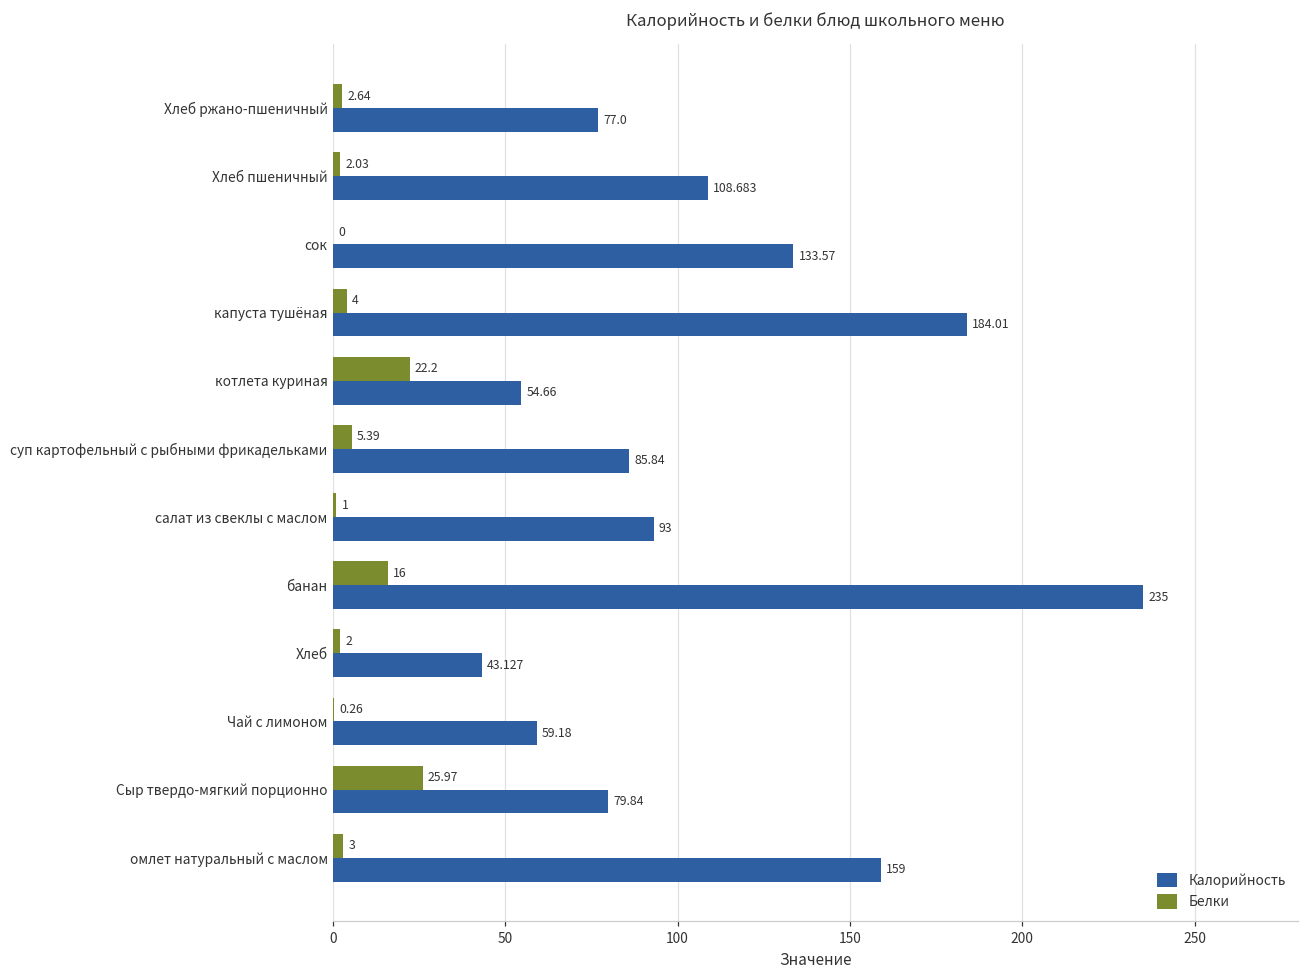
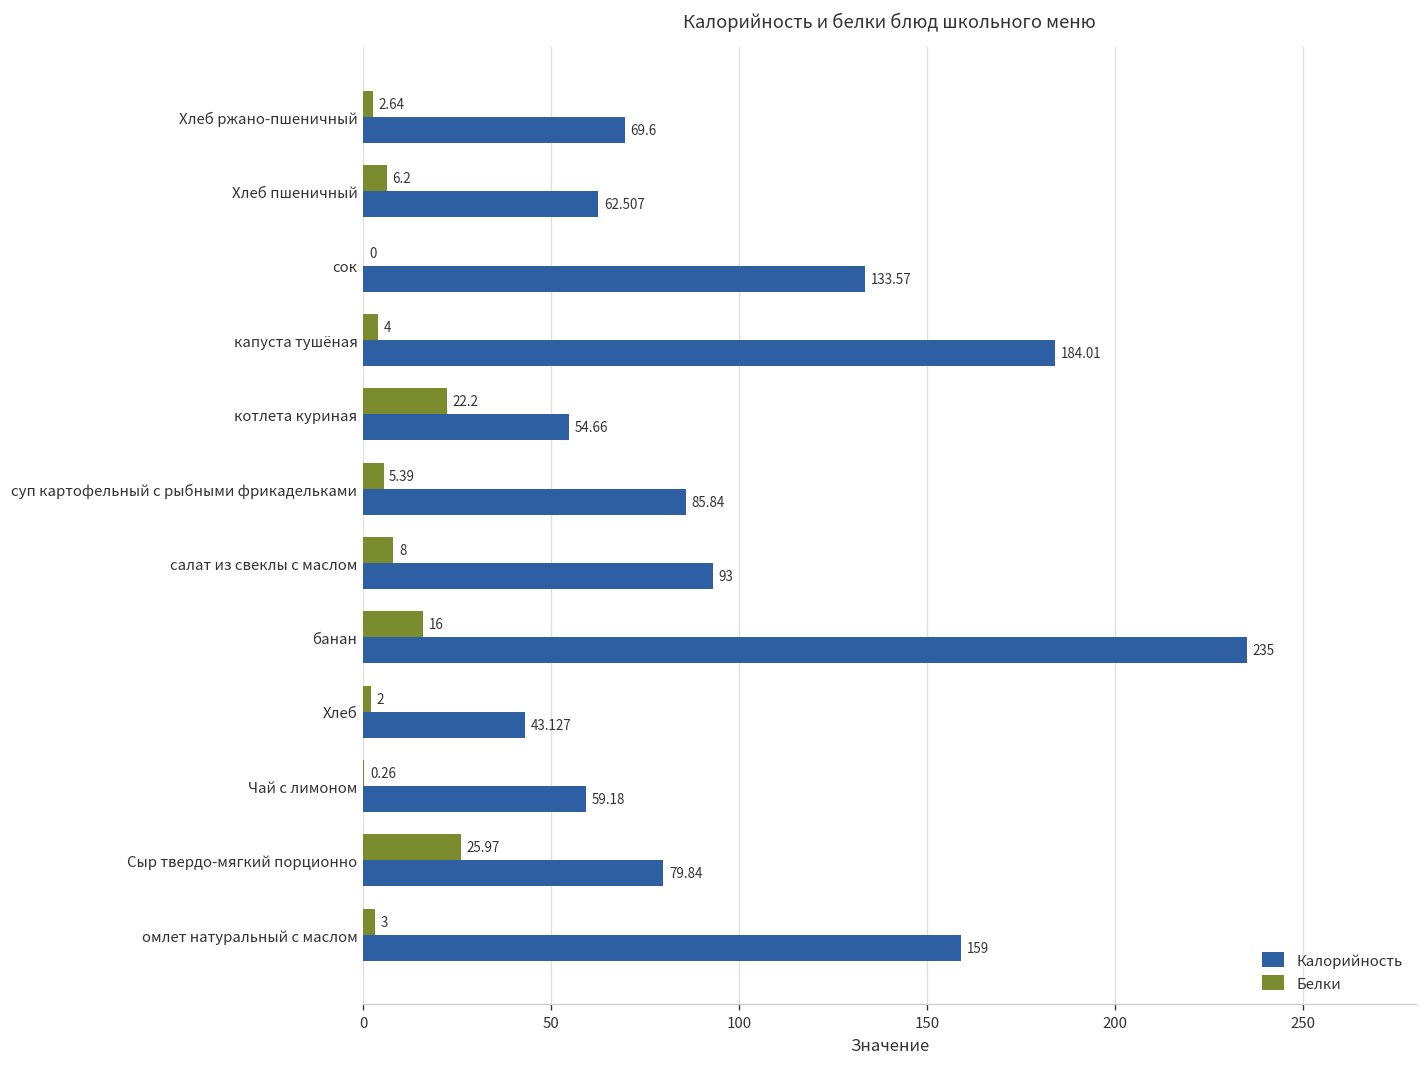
Калорийность, Хлеб ржано-пшеничный: 77.0 -> 69.6
Белки, Хлеб пшеничный: 2.03 -> 6.2
Калорийность, Хлеб пшеничный: 108.683 -> 62.507
Белки, салат из свеклы с маслом: 1 -> 8
